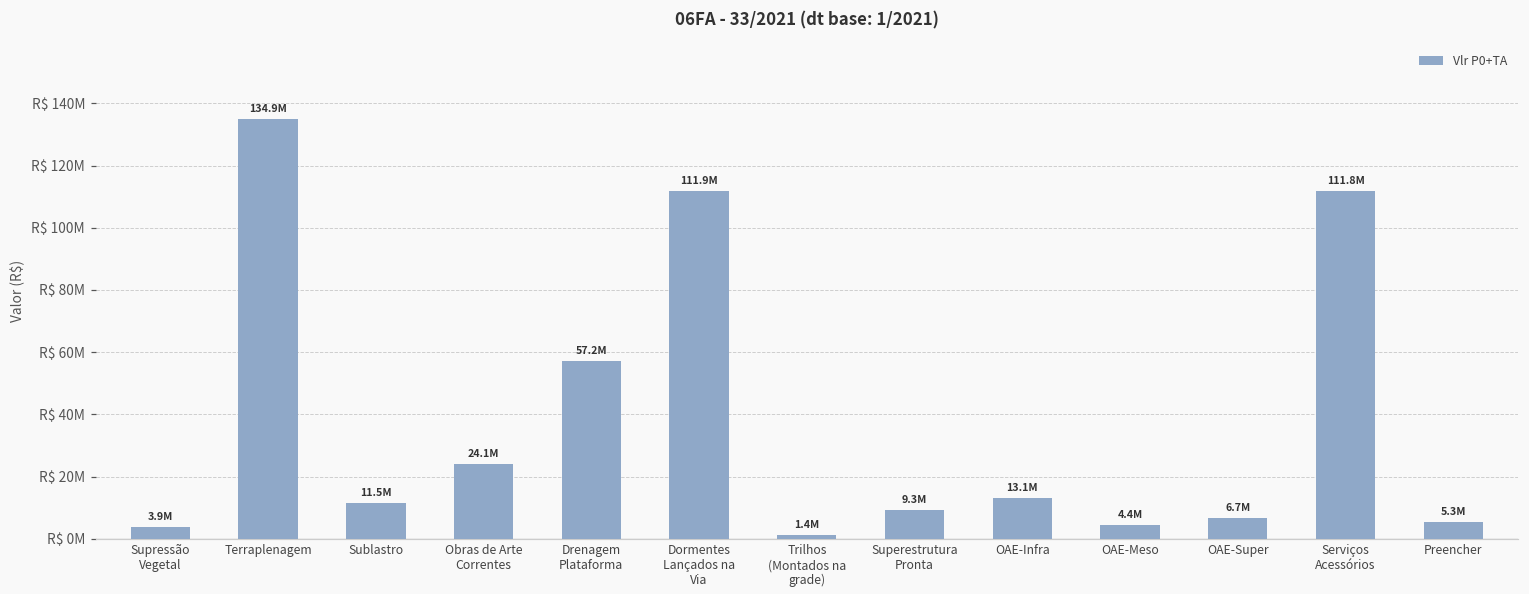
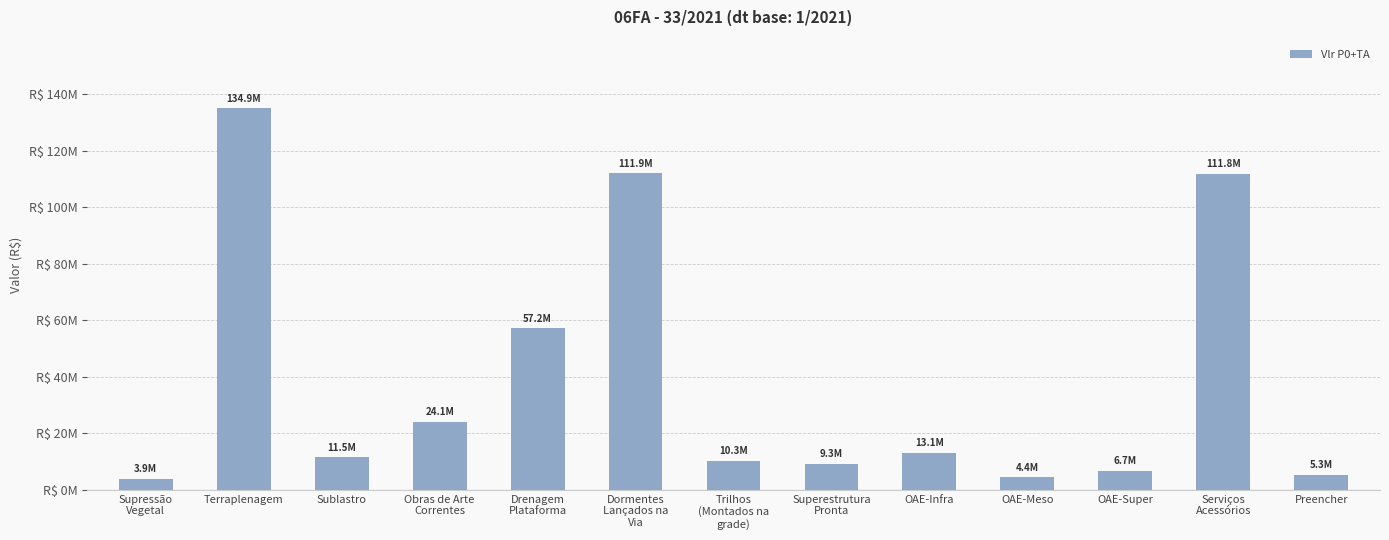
Trilhos (Montados na grade): 1.4M -> 10.3M
